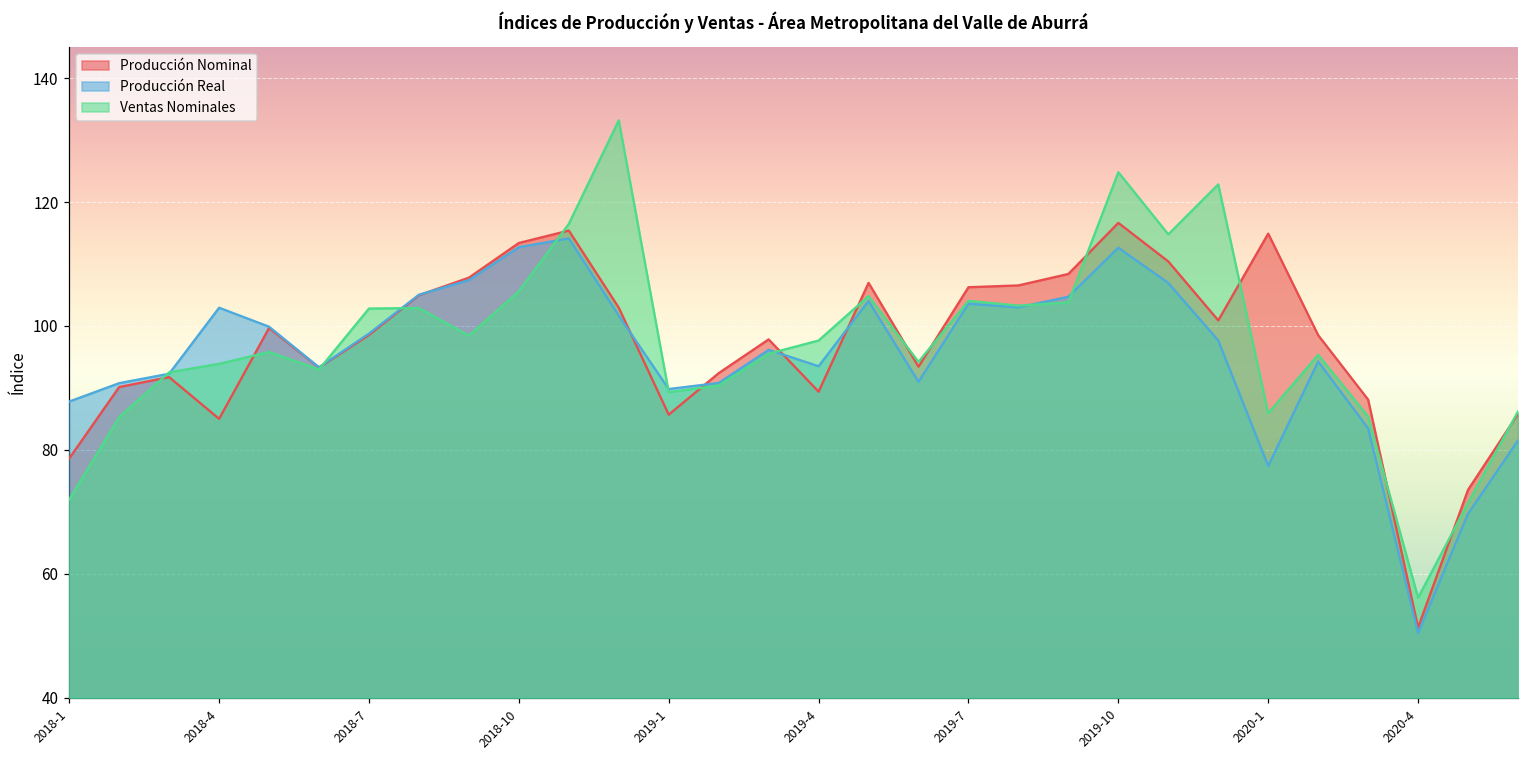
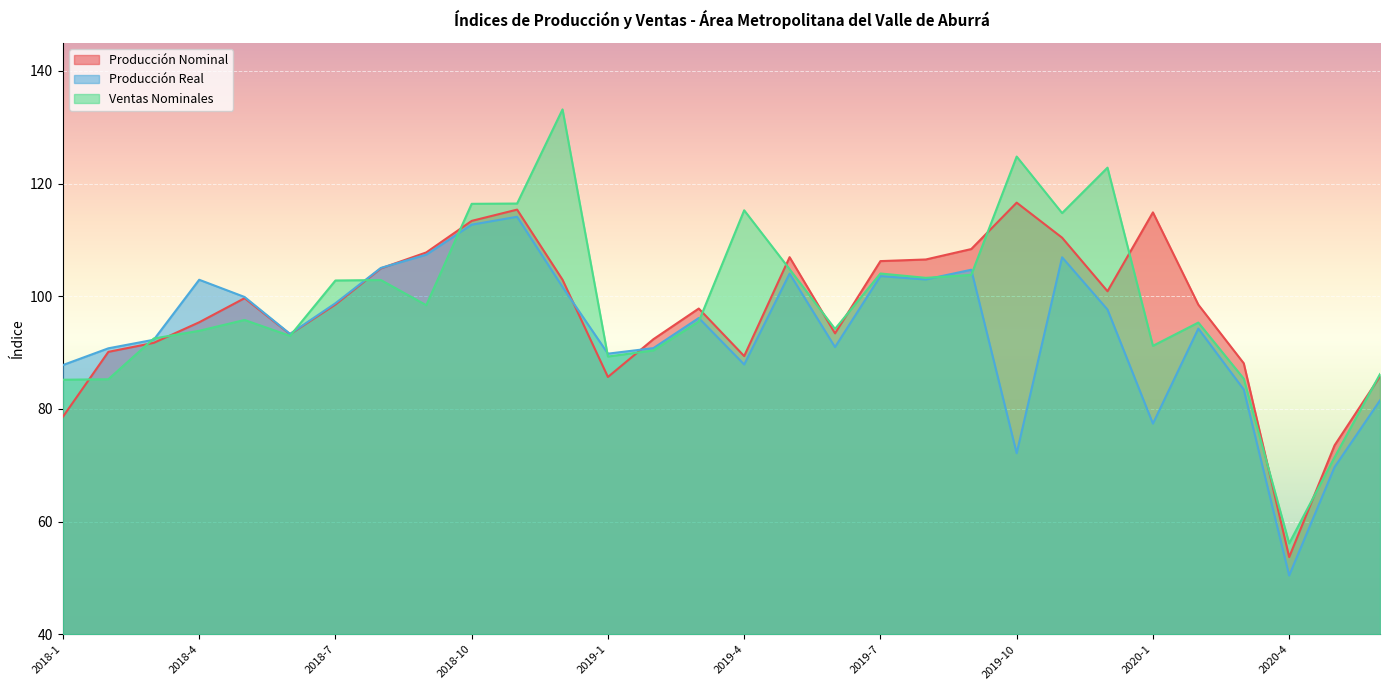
Ventas Nominales, 2018-1: 72 -> 85
Producción Nominal, 2018-4: 85 -> 95
Ventas Nominales, 2018-10: 106 -> 116
Producción Real, 2019-4: 94 -> 88
Ventas Nominales, 2019-4: 98 -> 115
Producción Real, 2019-10: 113 -> 72
Ventas Nominales, 2020-1: 86 -> 91
Producción Nominal, 2020-4: 51 -> 54
